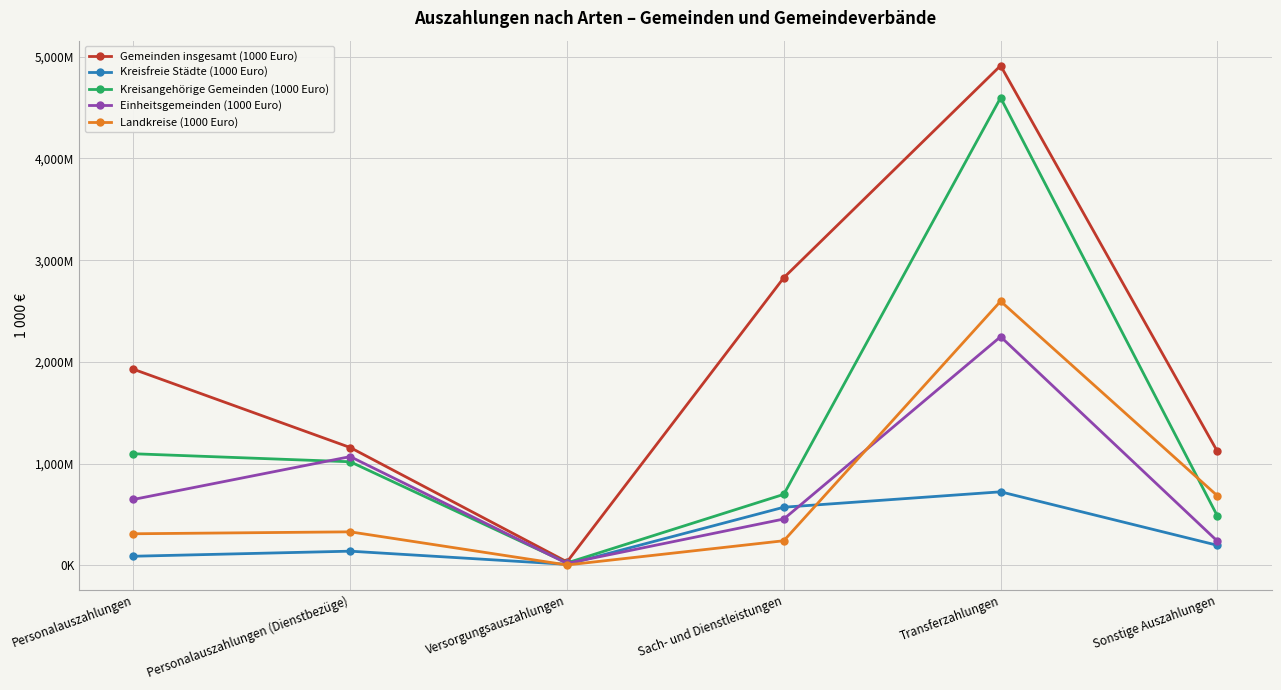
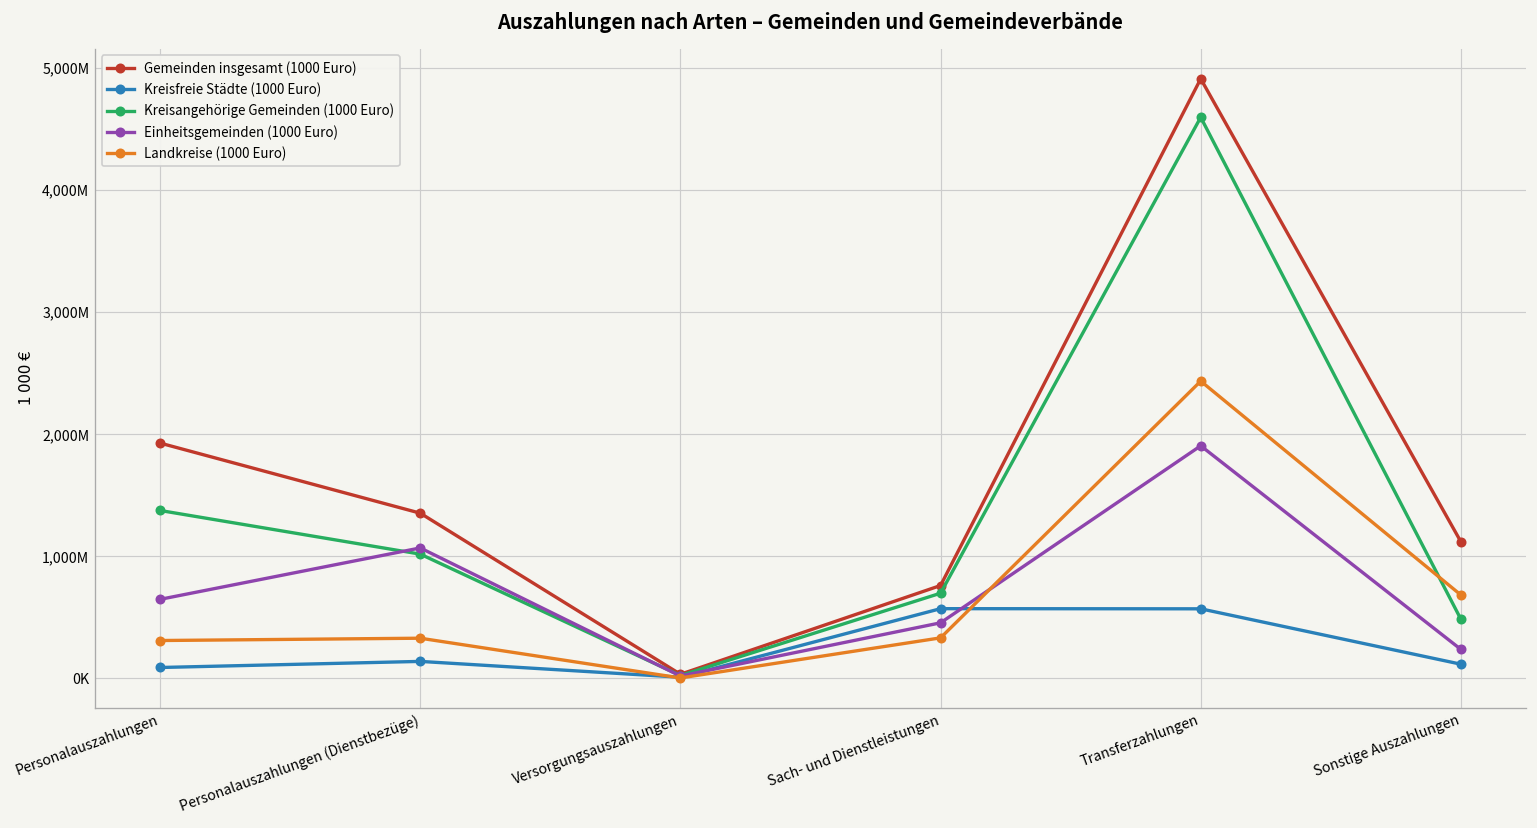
Kreisangehörige Gemeinden (1000 Euro), Personalauszahlungen: 1,100,000,000 -> 1,380,000,000
Gemeinden insgesamt (1000 Euro), Personalauszahlungen (Dienstbezüge): 1,160,000,000 -> 1,350,000,000
Gemeinden insgesamt (1000 Euro), Sach- und Dienstleistungen: 2,830,000,000 -> 760,000,000
Landkreise (1000 Euro), Sach- und Dienstleistungen: 240,000,000 -> 330,000,000
Kreisfreie Städte (1000 Euro), Transferzahlungen: 720,000,000 -> 570,000,000
Einheitsgemeinden (1000 Euro), Transferzahlungen: 2,250,000,000 -> 1,910,000,000
Landkreise (1000 Euro), Transferzahlungen: 2,600,000,000 -> 2,440,000,000
Kreisfreie Städte (1000 Euro), Sonstige Auszahlungen: 200,000,000 -> 120,000,000
